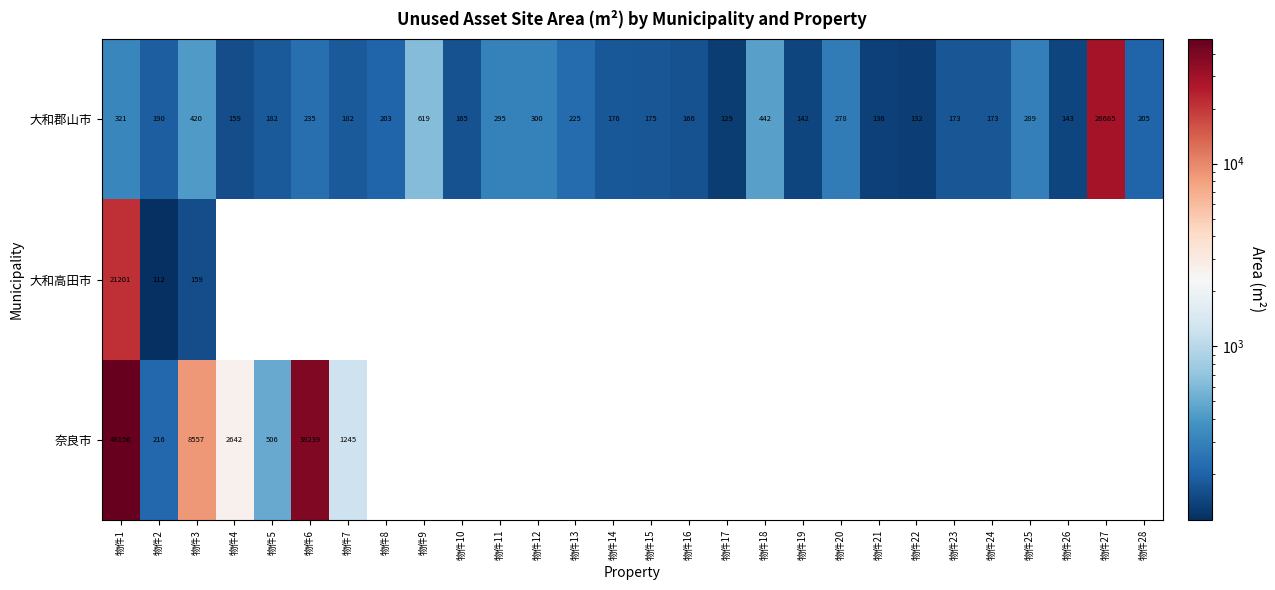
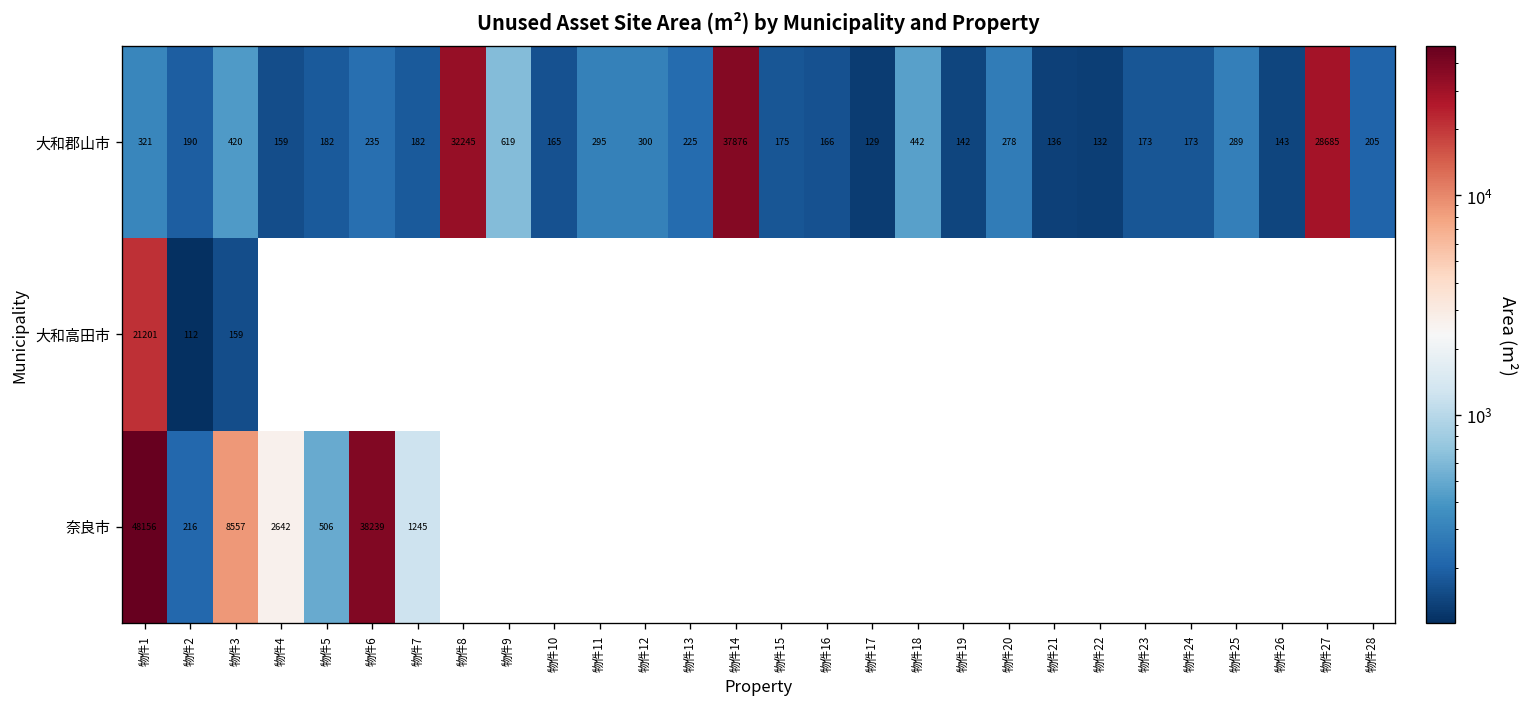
大和郡山市, 物件8: 203 -> 32245
大和郡山市, 物件14: 176 -> 37876
